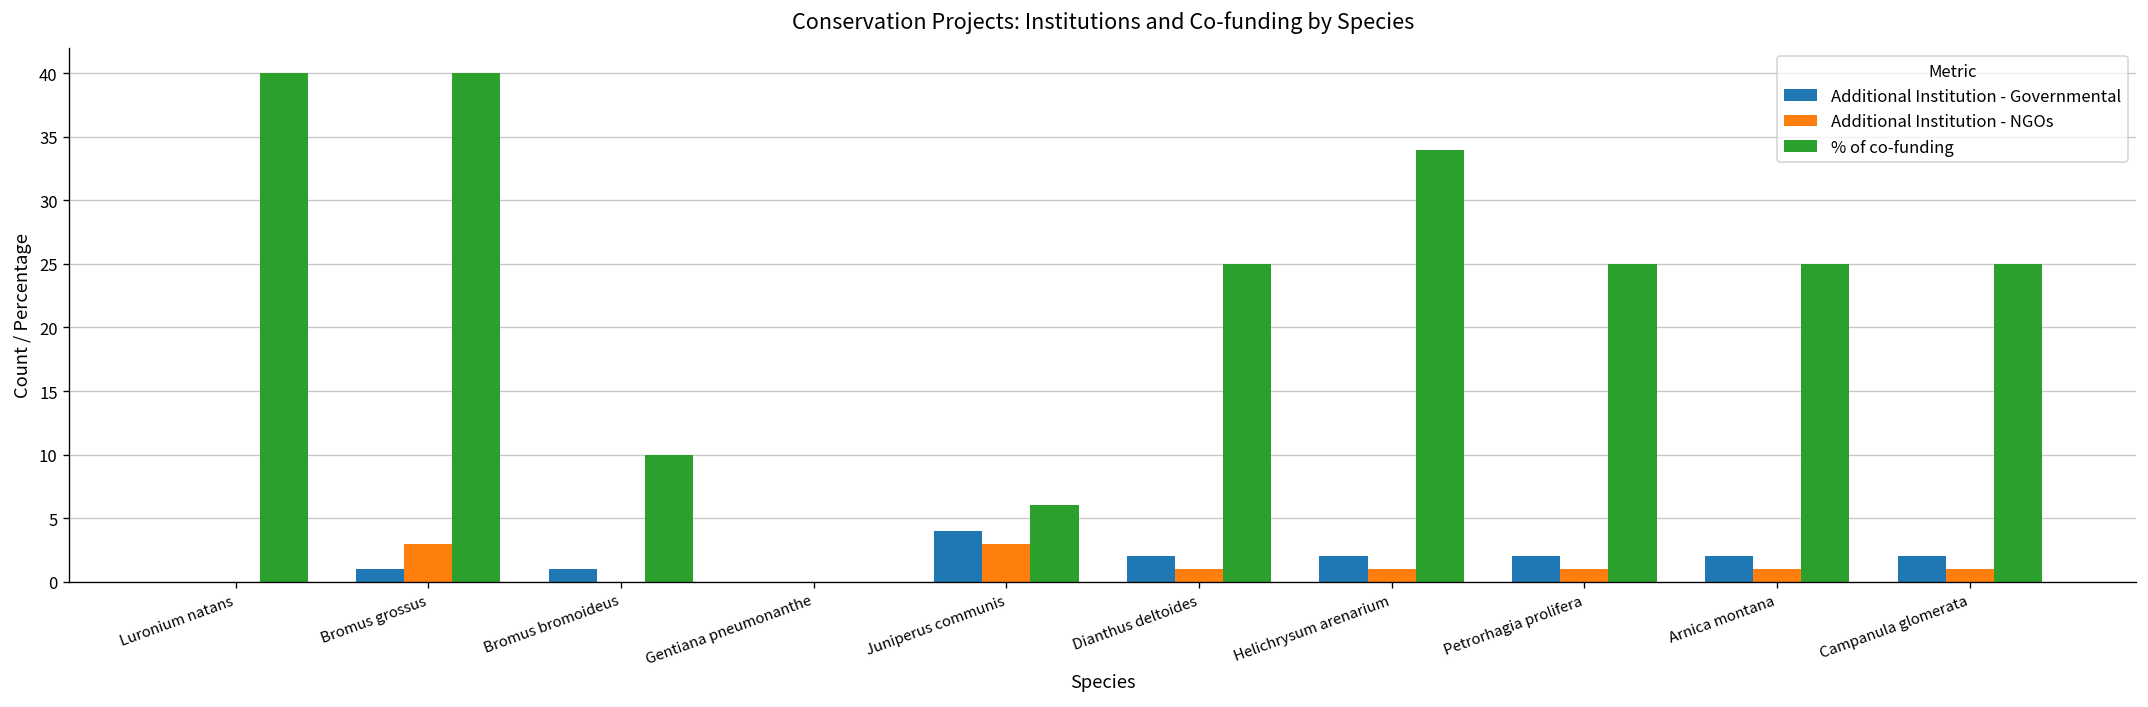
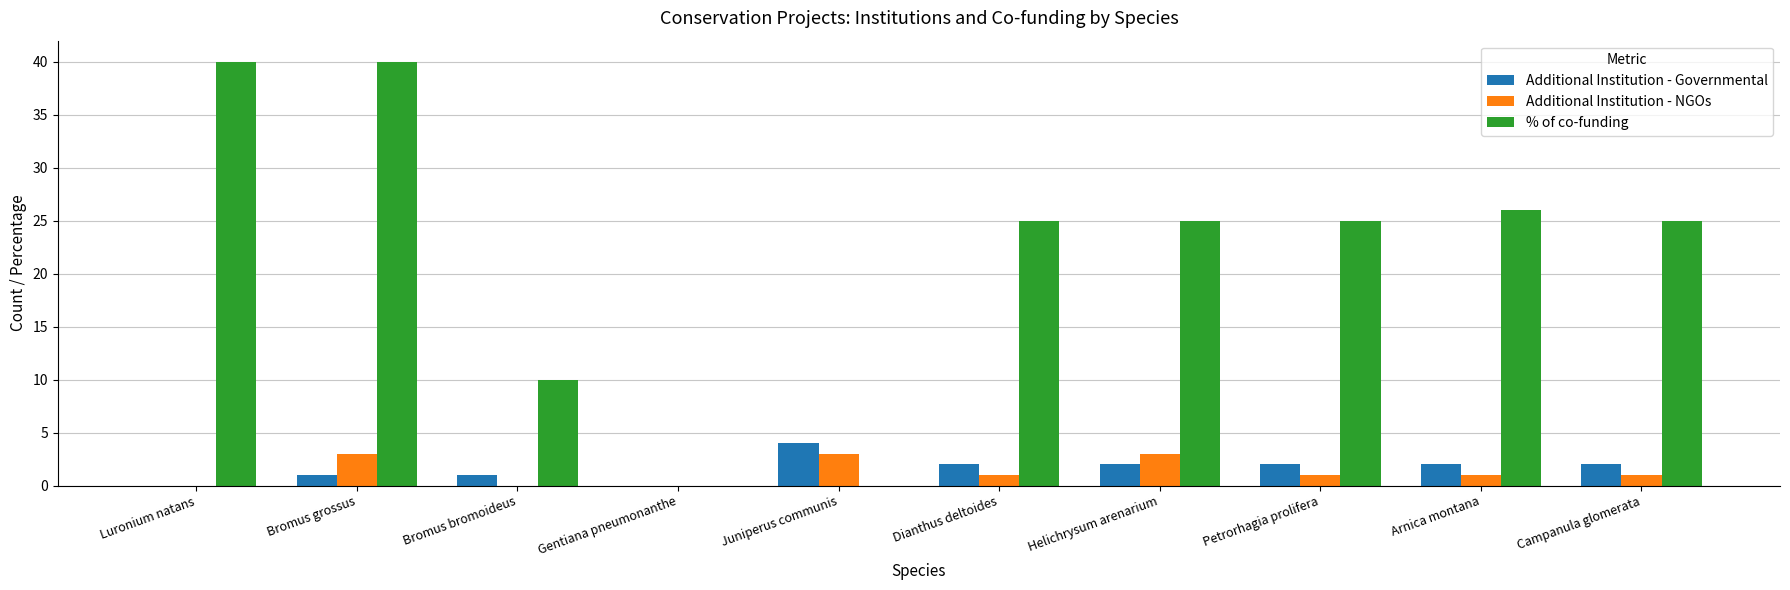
% of co-funding, Juniperus communis: 6 -> 0
Additional Institution - NGOs, Helichrysum arenarium: 1 -> 3
% of co-funding, Helichrysum arenarium: 34 -> 25
% of co-funding, Arnica montana: 25 -> 26
